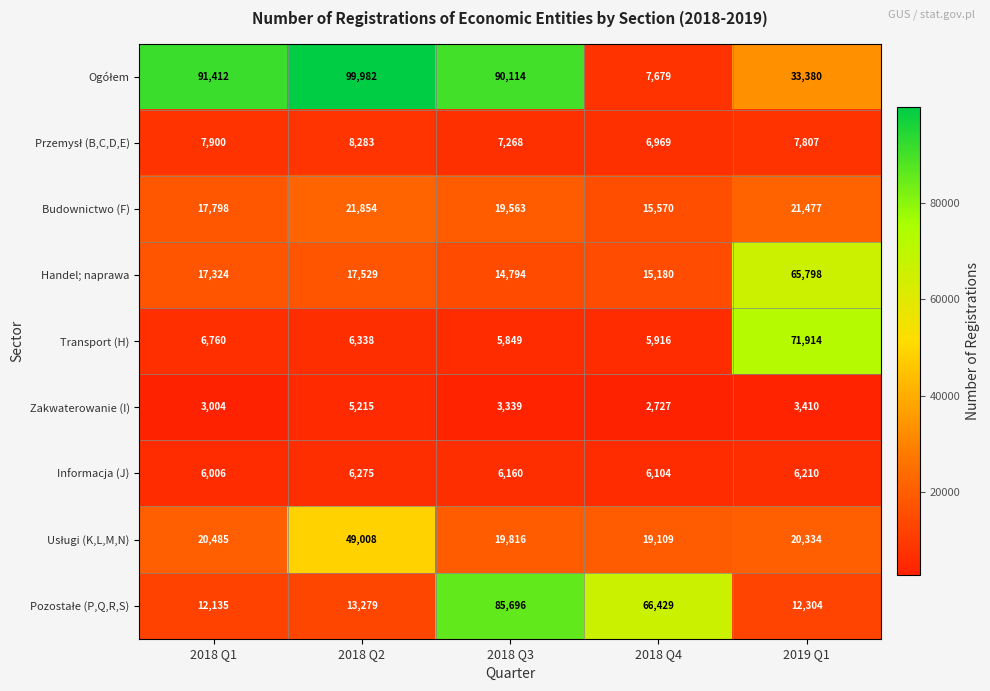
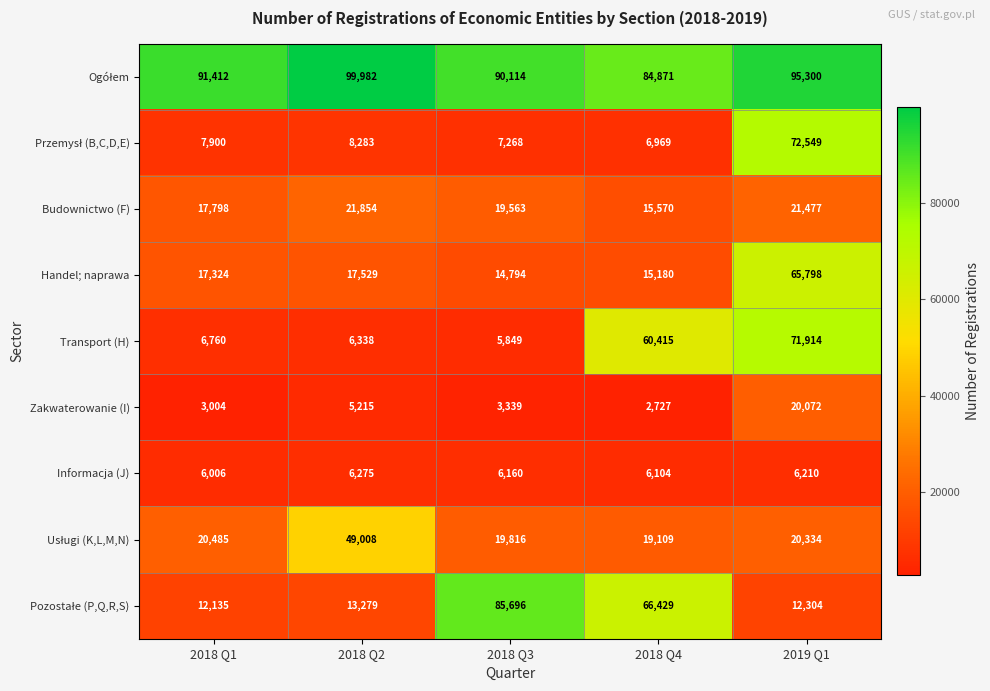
Ogółem, 2018 Q4: 7,679 -> 84,871
Ogółem, 2019 Q1: 33,380 -> 95,300
Przemysł (B,C,D,E), 2019 Q1: 7,807 -> 72,549
Transport (H), 2018 Q4: 5,916 -> 60,415
Zakwaterowanie (I), 2019 Q1: 3,410 -> 20,072
